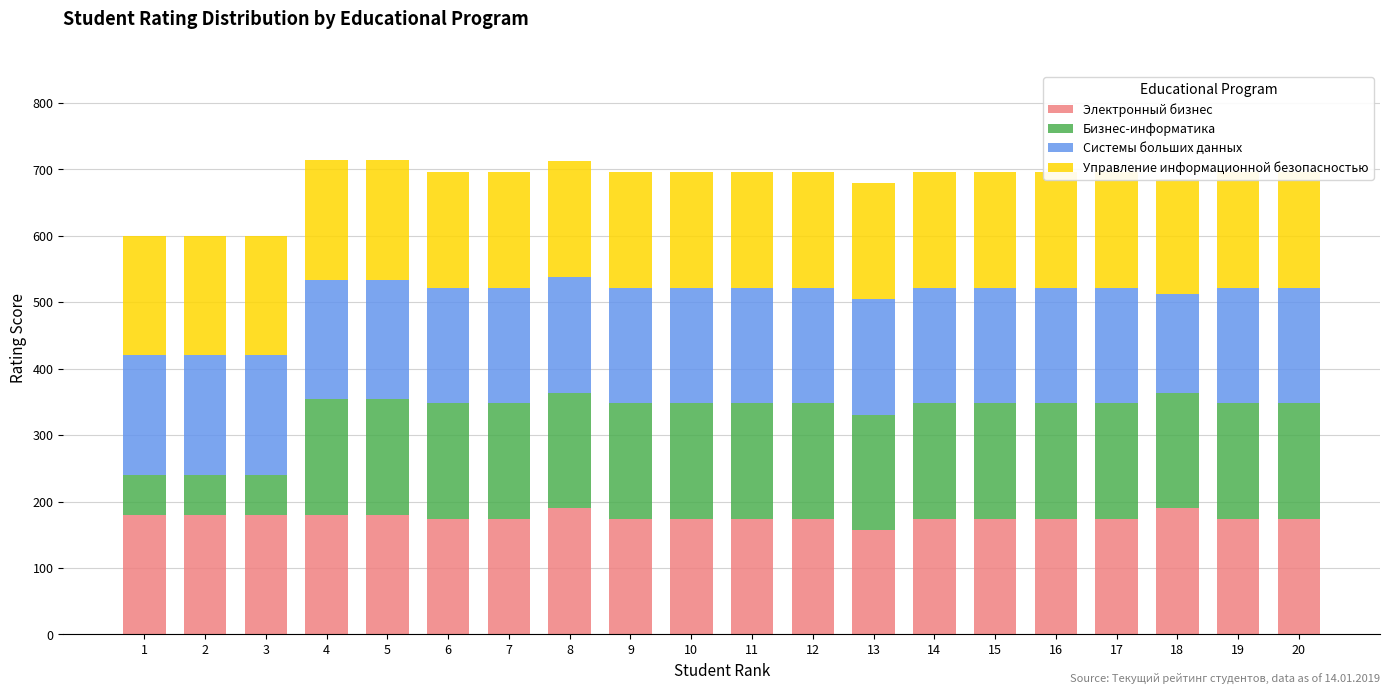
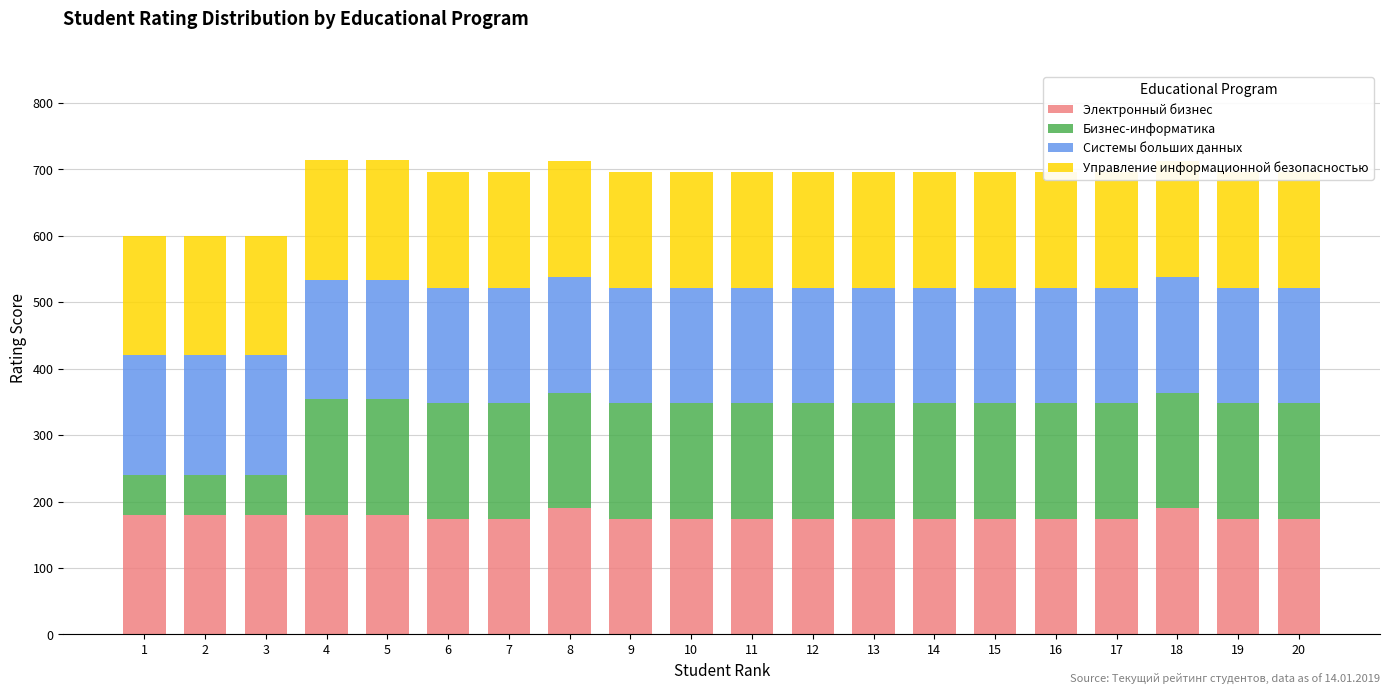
Электронный бизнес, 13: 160 -> 170
Системы больших данных, 18: 150 -> 170
